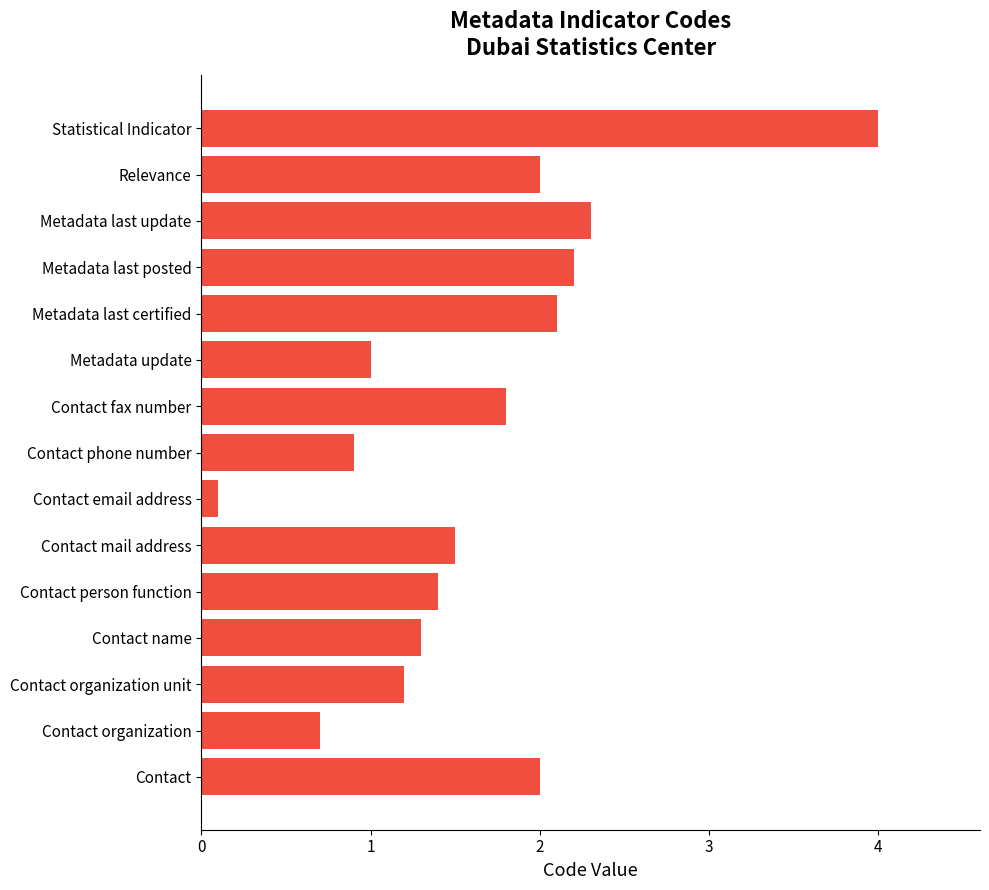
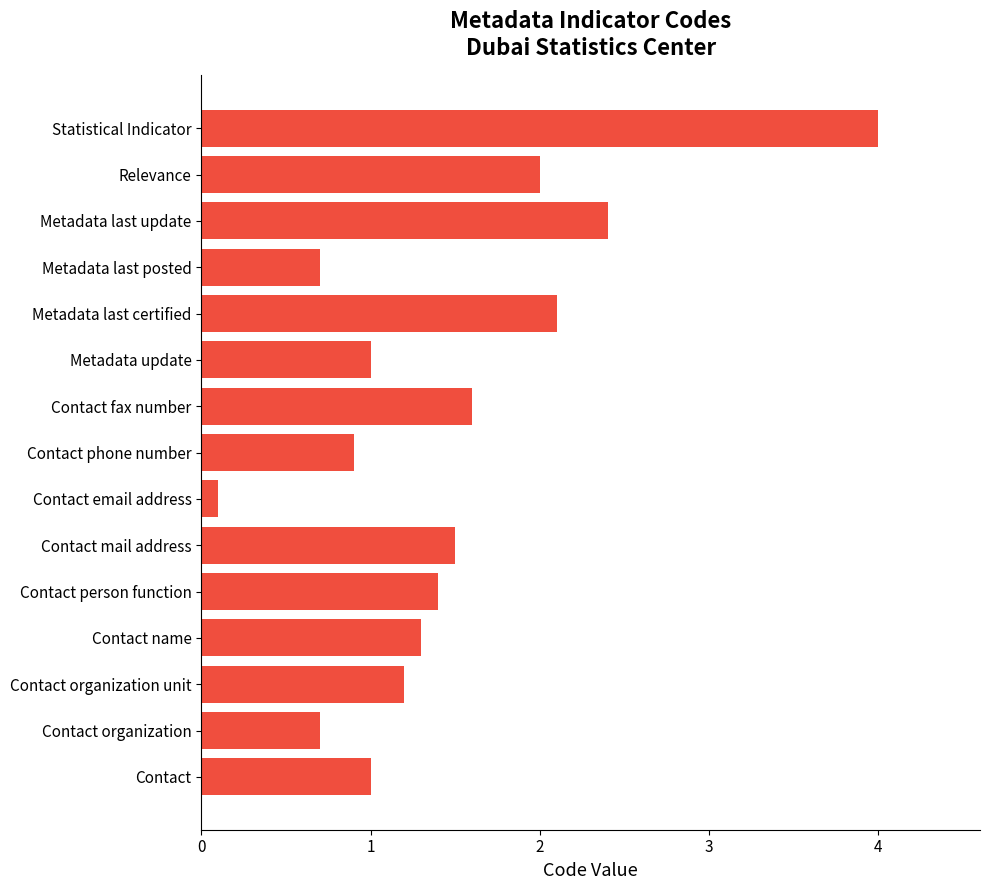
Metadata last update: 2.3 -> 2.4
Metadata last posted: 2.2 -> 0.7
Contact fax number: 1.8 -> 1.6
Contact: 2 -> 1
